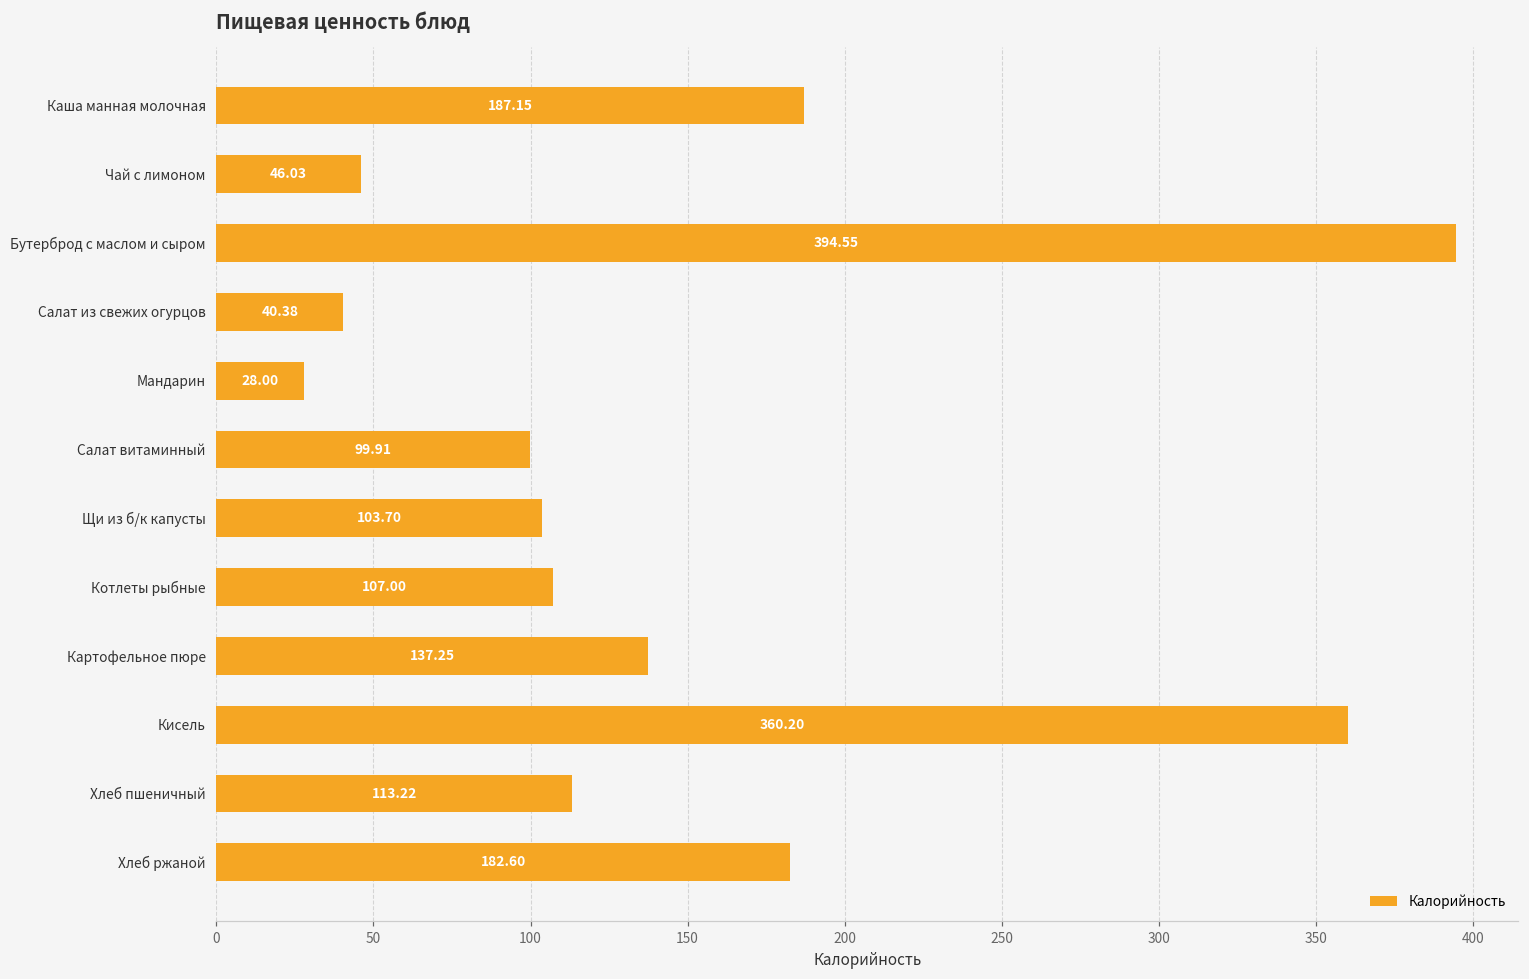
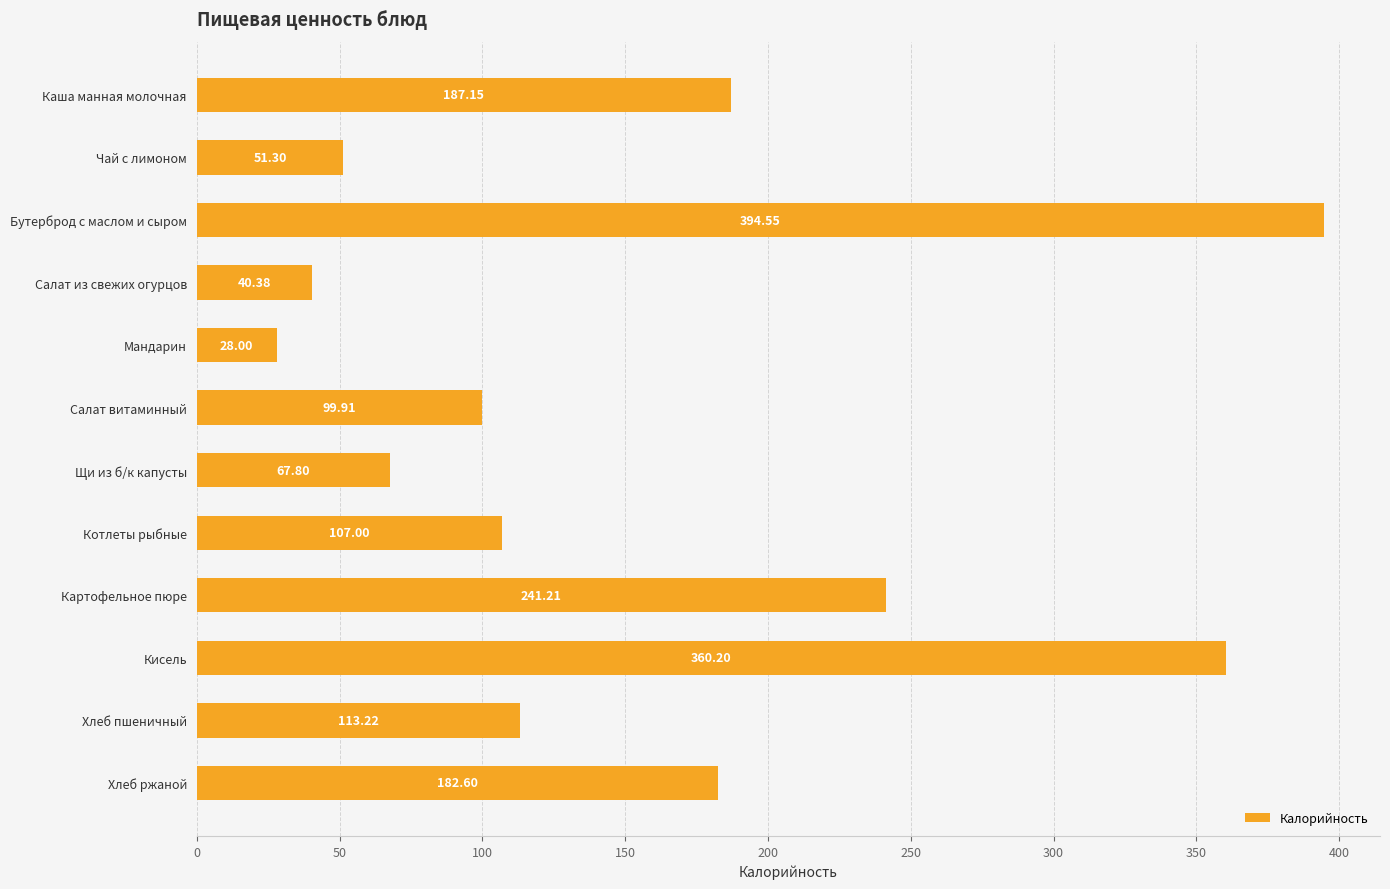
Чай с лимоном: 46.03 -> 51.30
Щи из б/к капусты: 103.70 -> 67.80
Картофельное пюре: 137.25 -> 241.21
